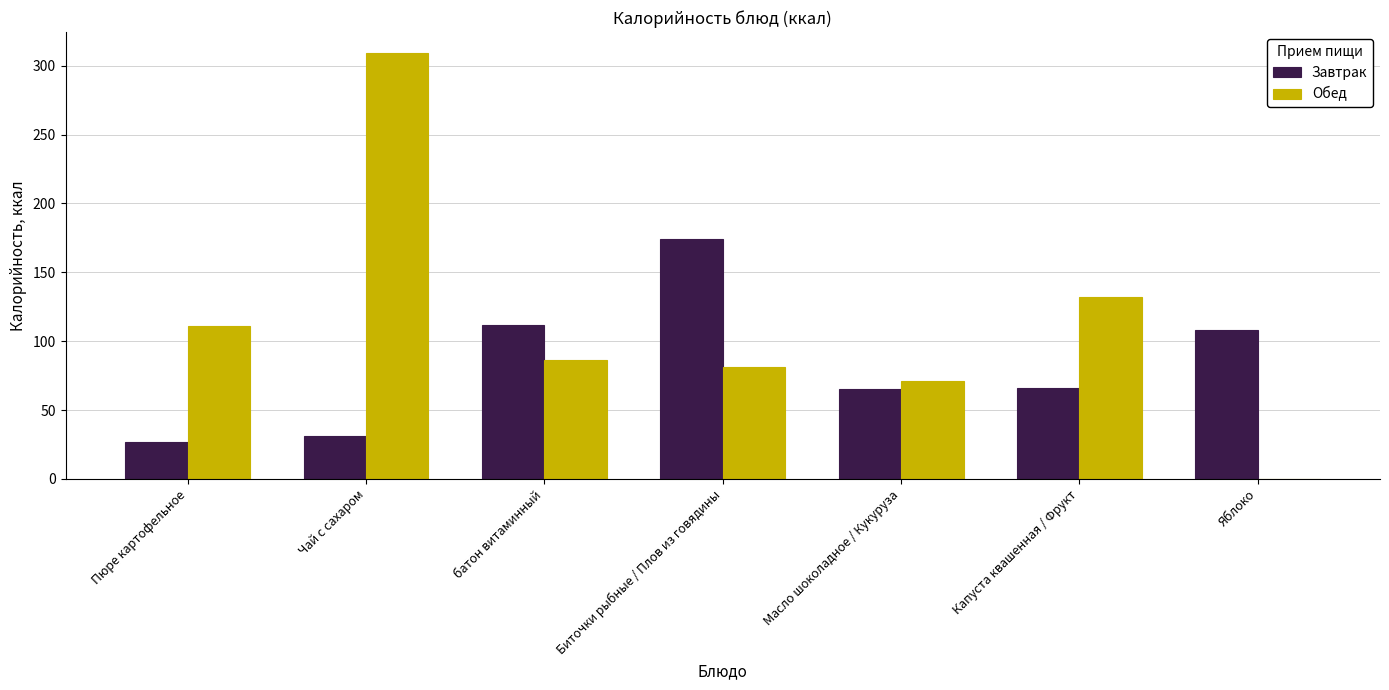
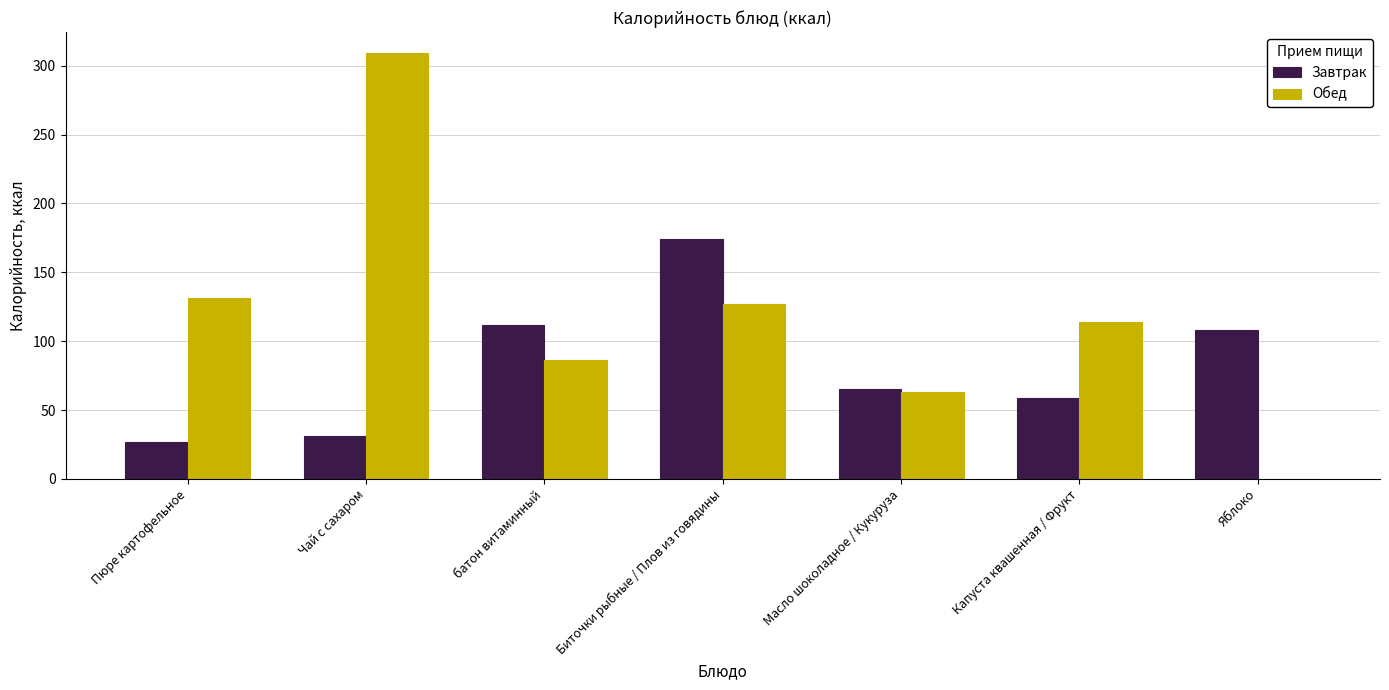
Обед, Пюре картофельное: 111 -> 131
Обед, Биточки рыбные / Плов из говядины: 81 -> 127
Обед, Масло шоколадное / Кукуруза: 71 -> 63
Завтрак, Капуста квашенная / Фрукт: 66 -> 59
Обед, Капуста квашенная / Фрукт: 132 -> 114
